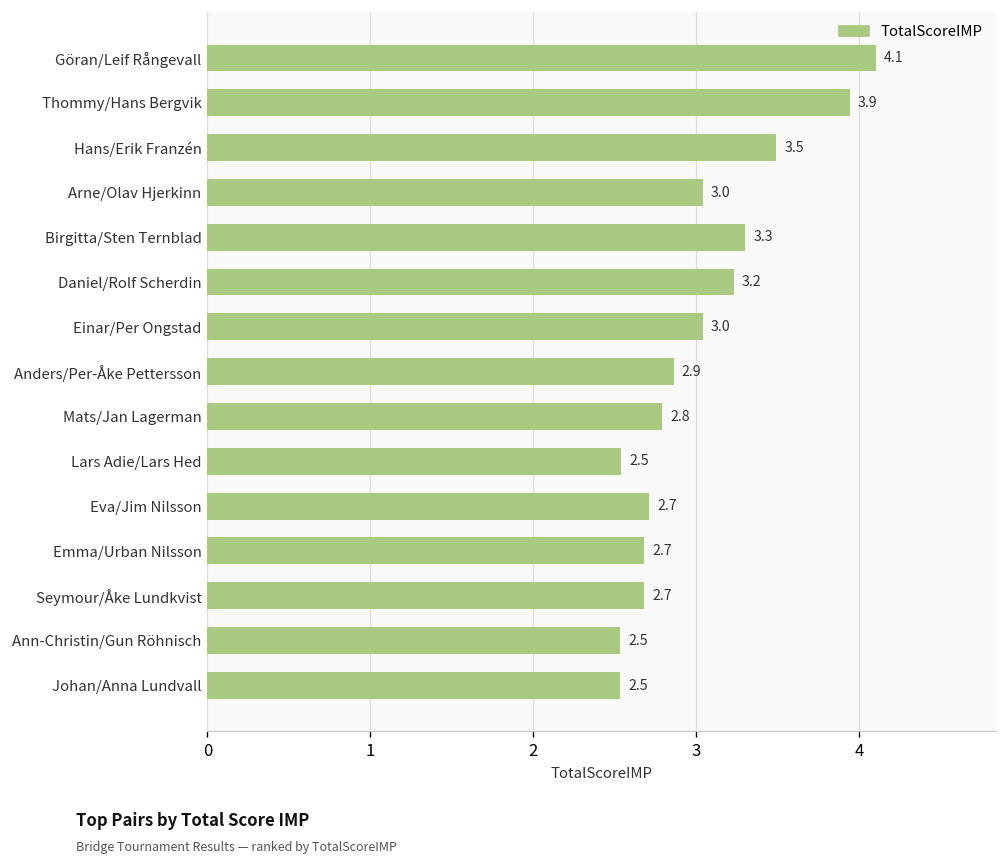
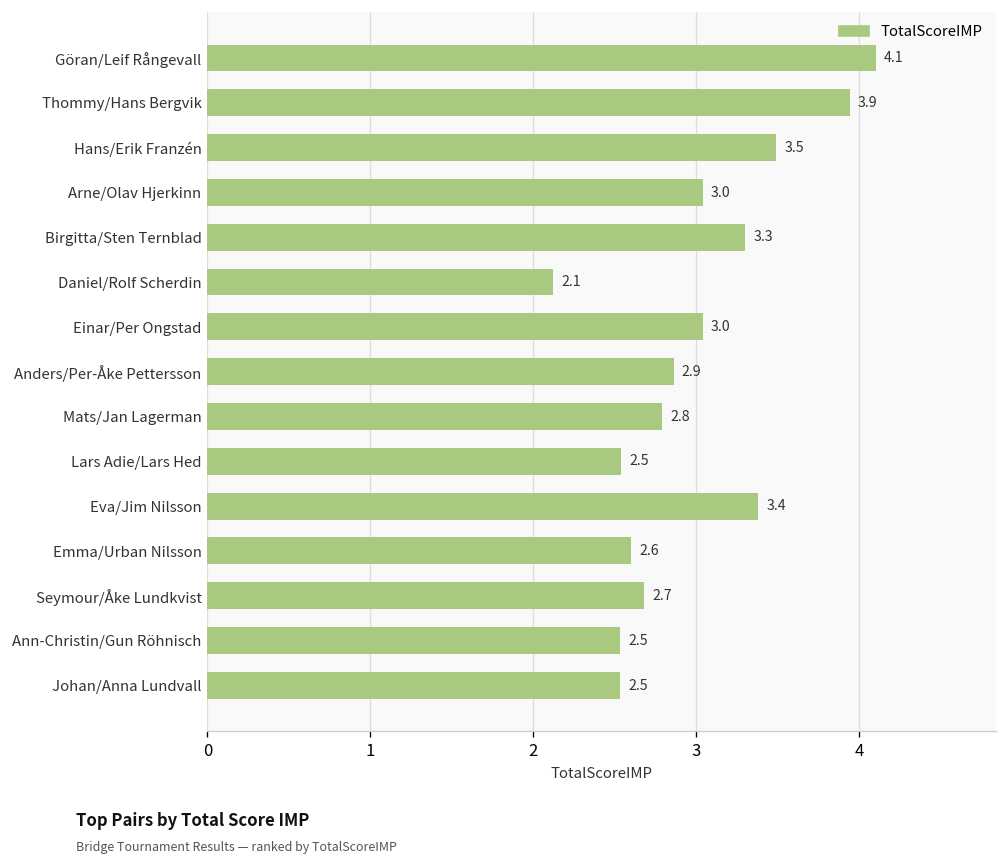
Daniel/Rolf Scherdin: 3.2 -> 2.1
Eva/Jim Nilsson: 2.7 -> 3.4
Emma/Urban Nilsson: 2.7 -> 2.6
